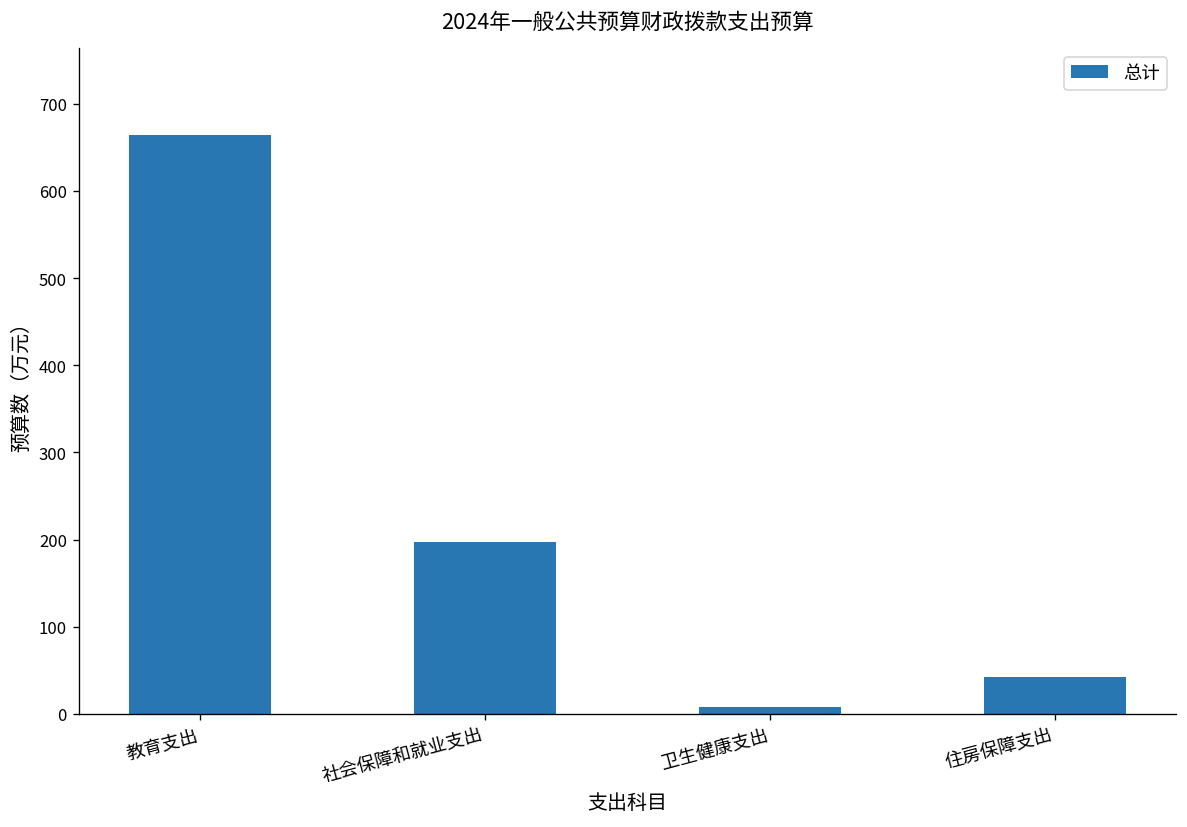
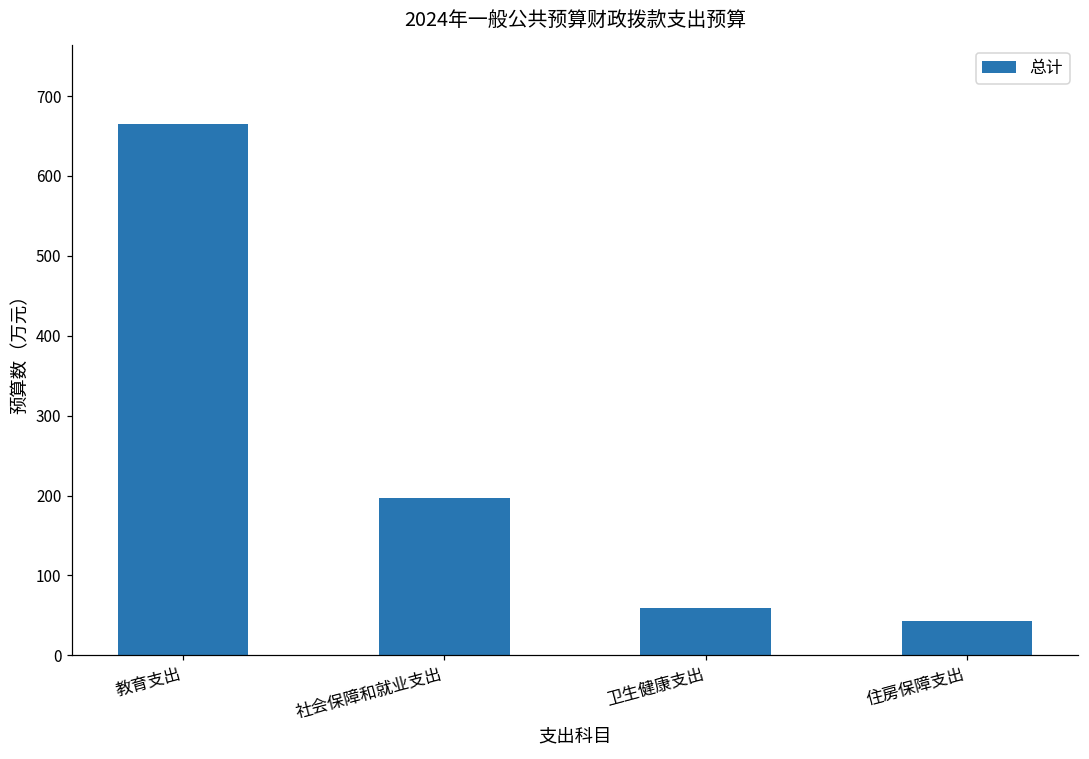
卫生健康支出: 10 -> 60
